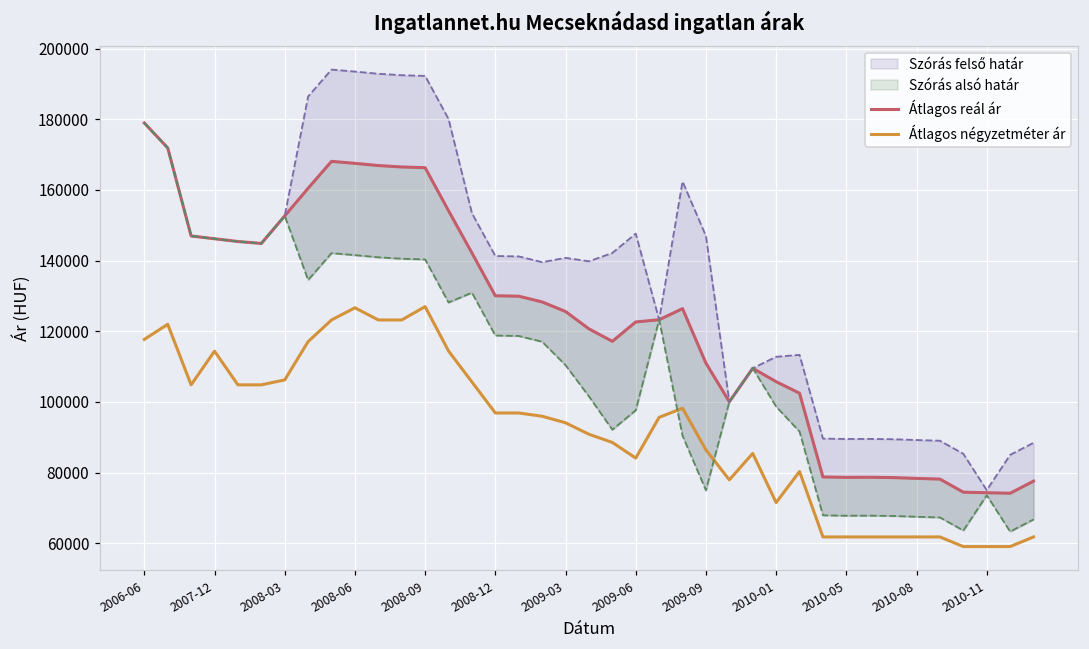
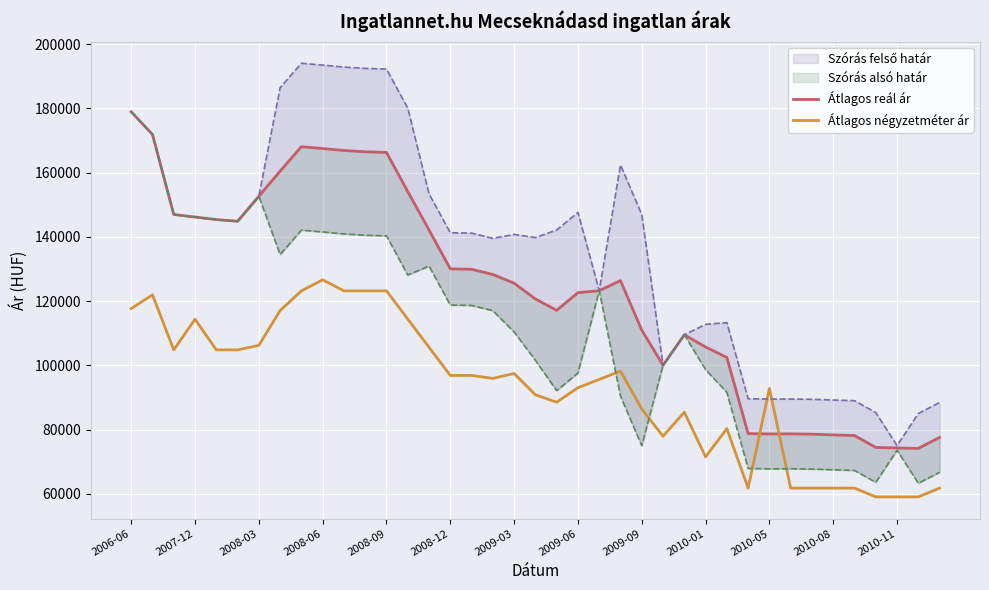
Átlagos négyzetméter ár, 2008-09: 127000 -> 123000
Átlagos négyzetméter ár, 2009-03: 94000 -> 97000
Átlagos négyzetméter ár, 2009-06: 84000 -> 93000
Átlagos négyzetméter ár, 2010-05: 62000 -> 93000
